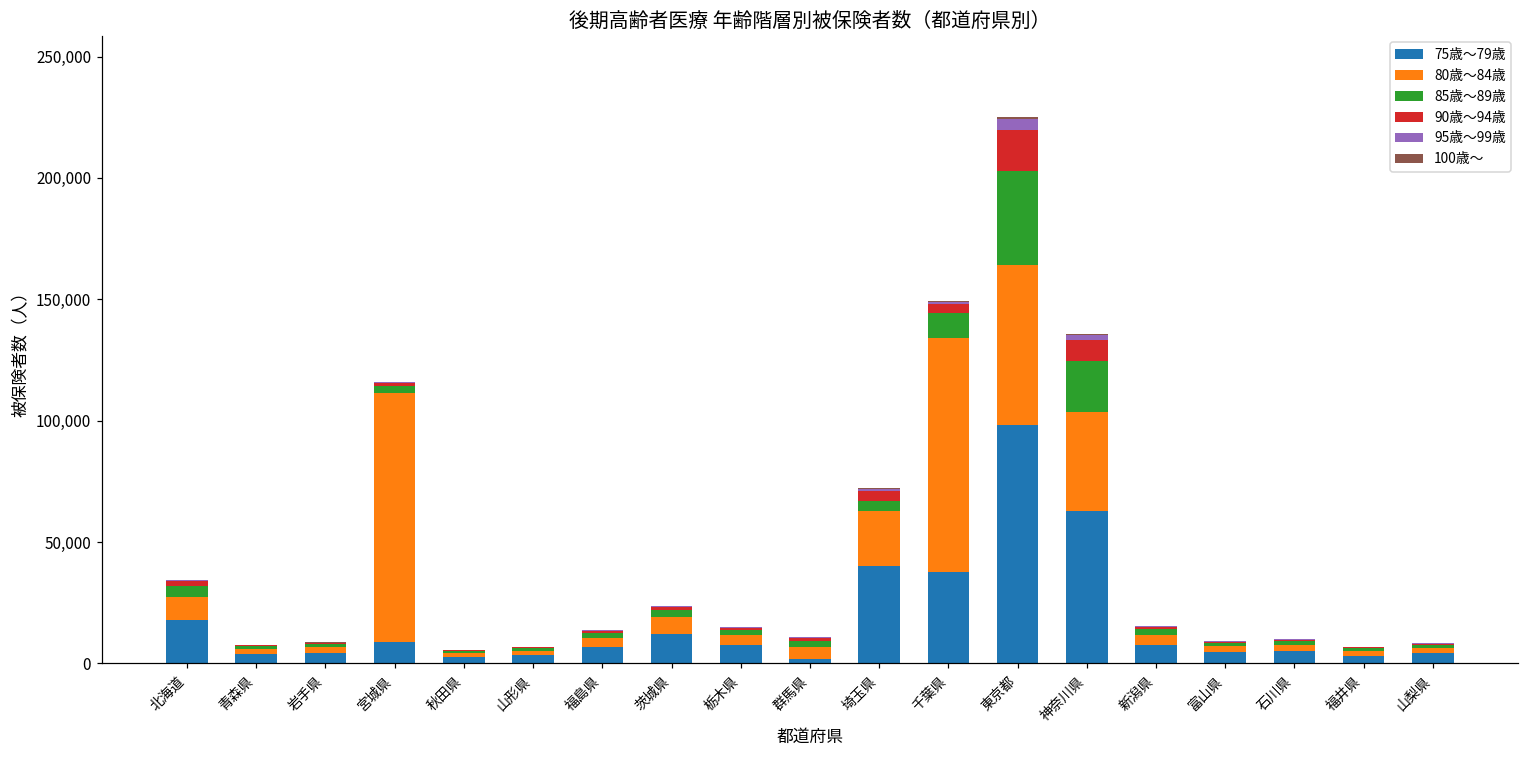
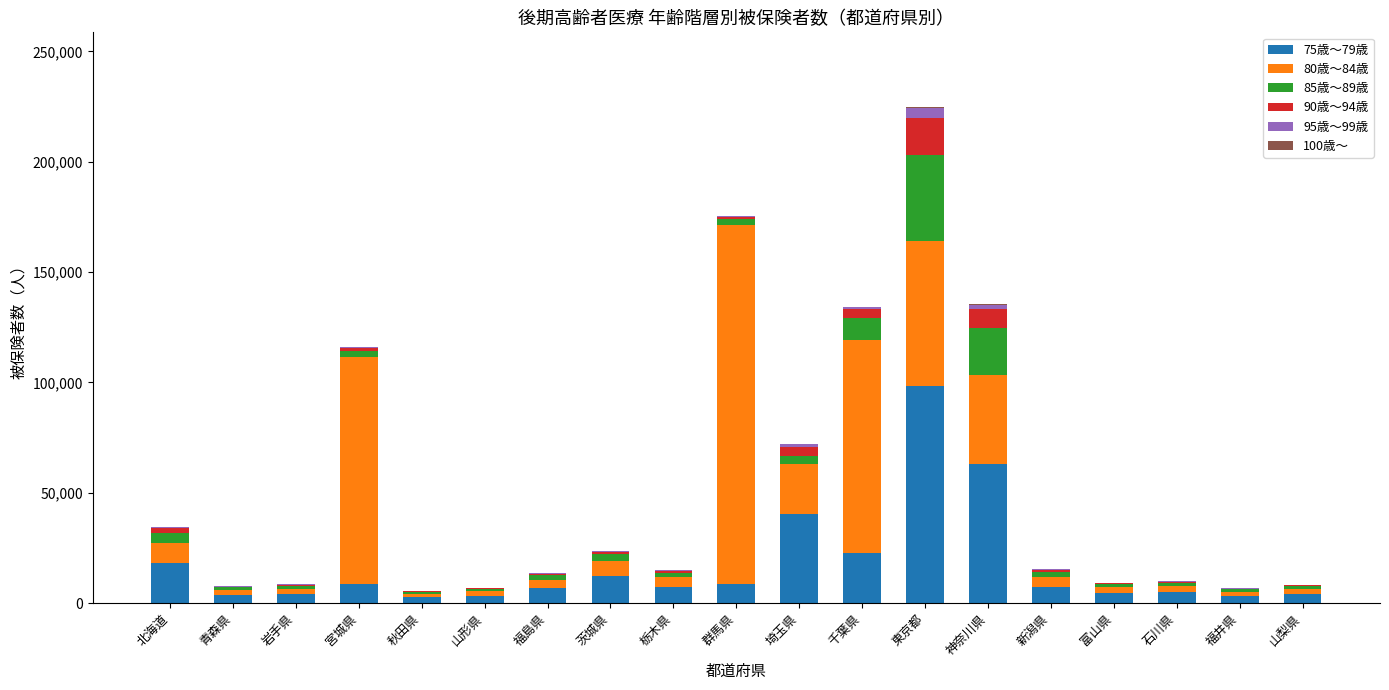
75歳～79歳, 群馬県: 2,000 -> 8,000
80歳～84歳, 群馬県: 5,000 -> 163,000
75歳～79歳, 千葉県: 38,000 -> 23,000
